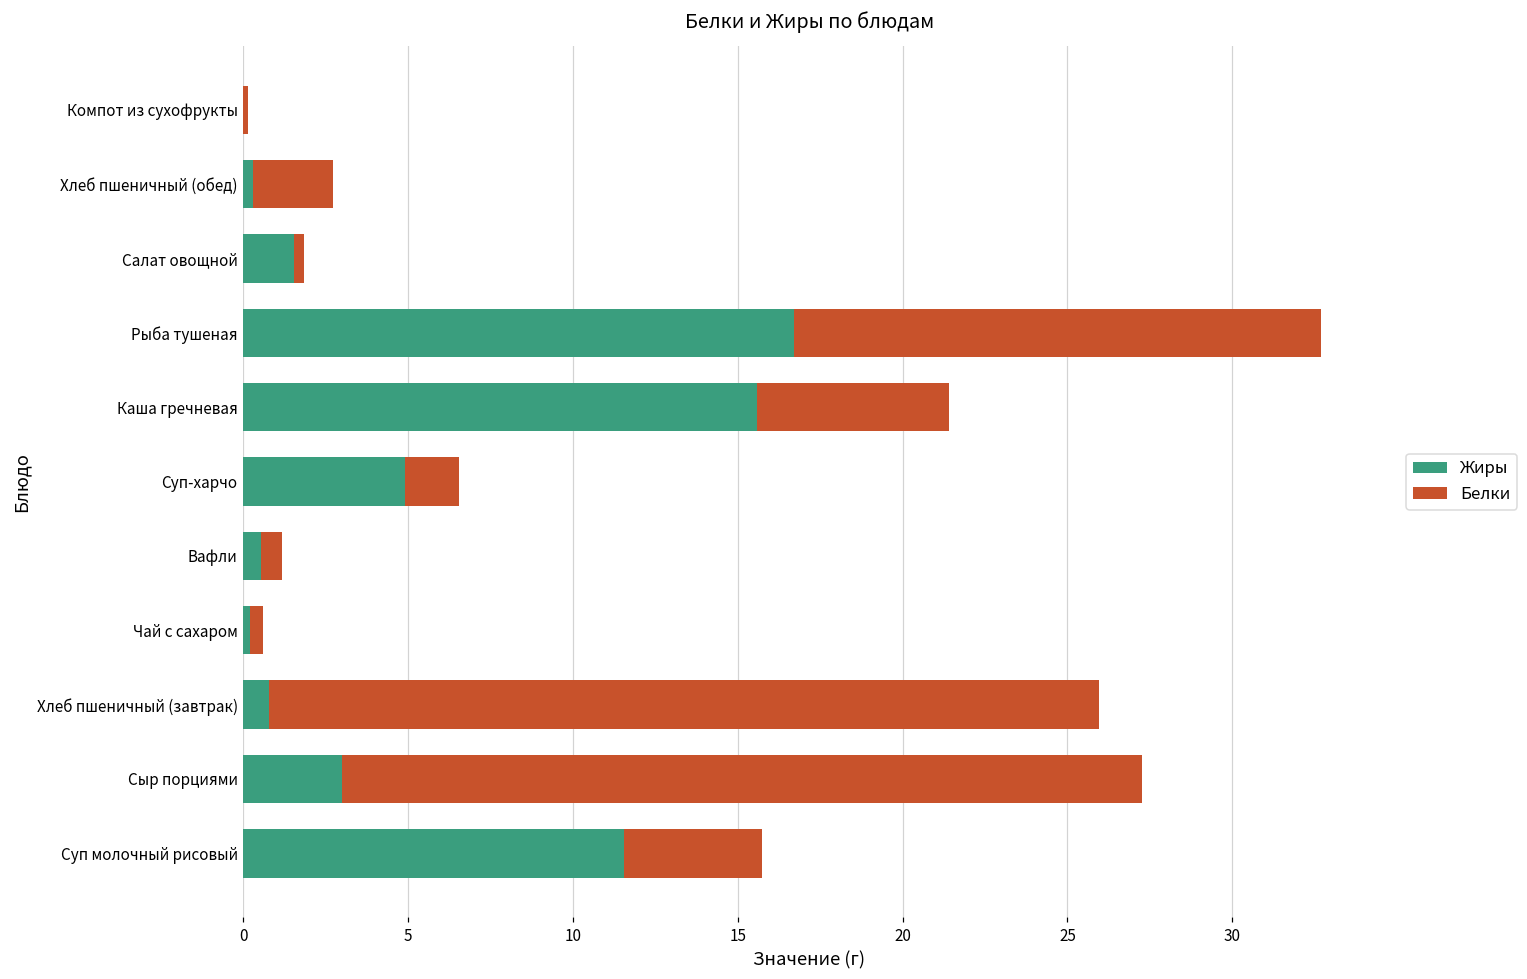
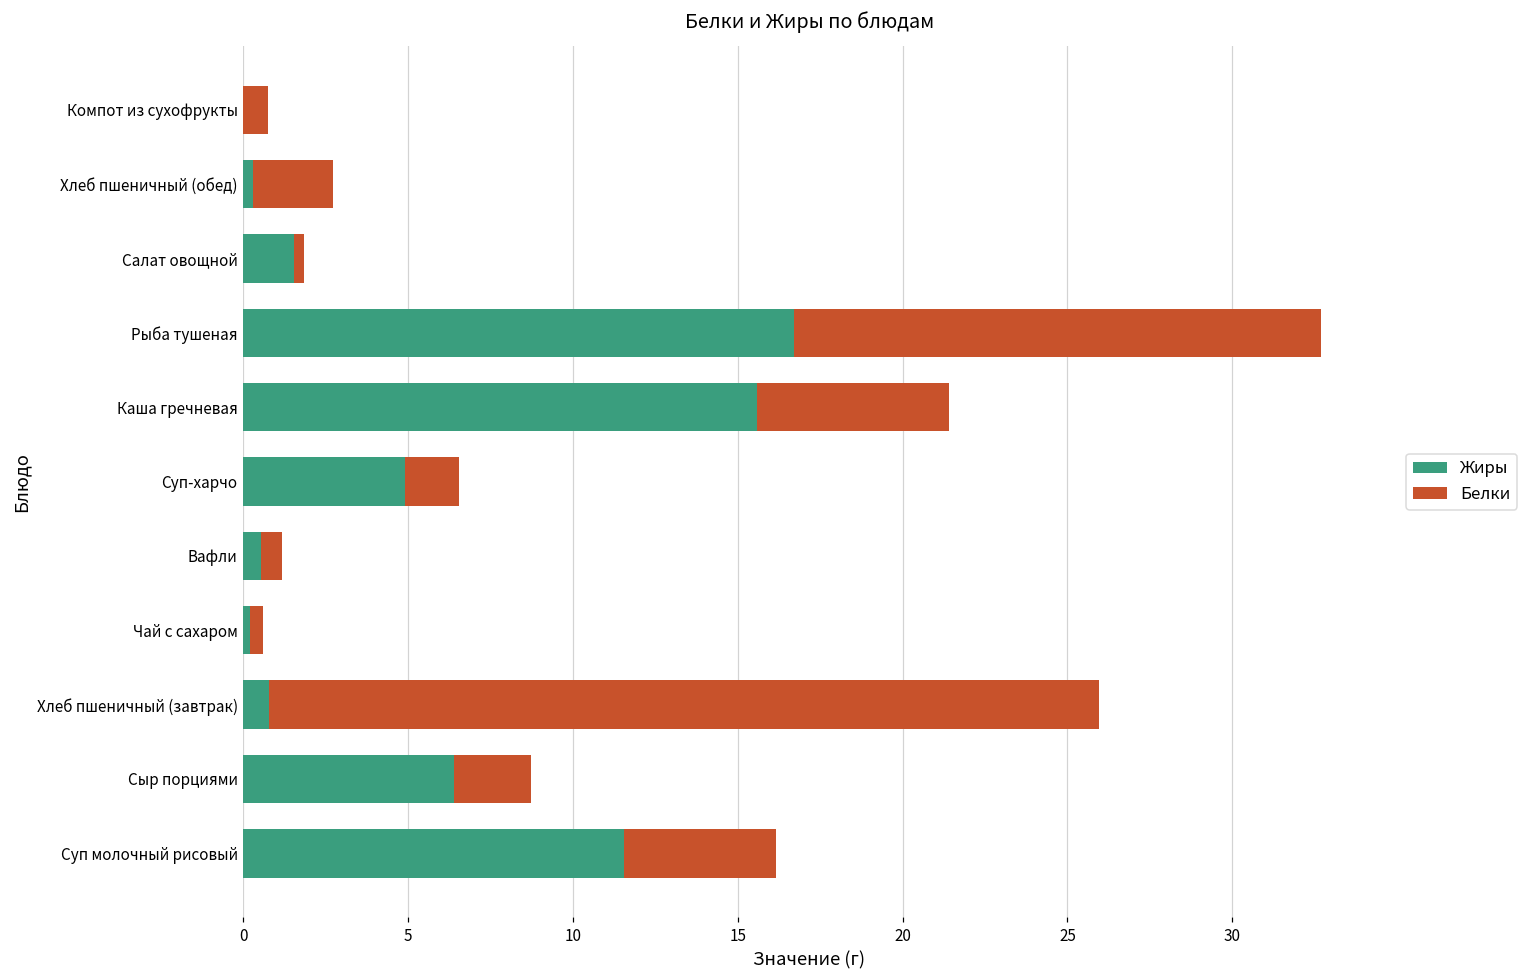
Белки, Компот из сухофрукты: 0.2 -> 0.8
Жиры, Сыр порциями: 3.0 -> 6.4
Белки, Сыр порциями: 24.2 -> 2.3
Белки, Суп молочный рисовый: 4.2 -> 4.6
